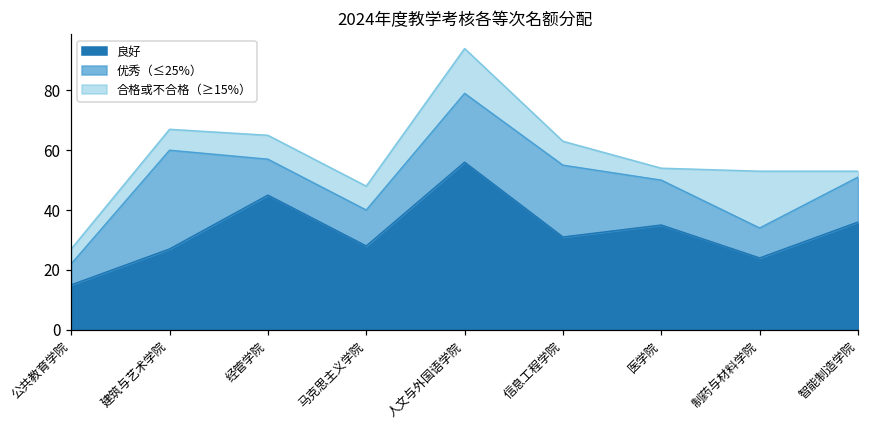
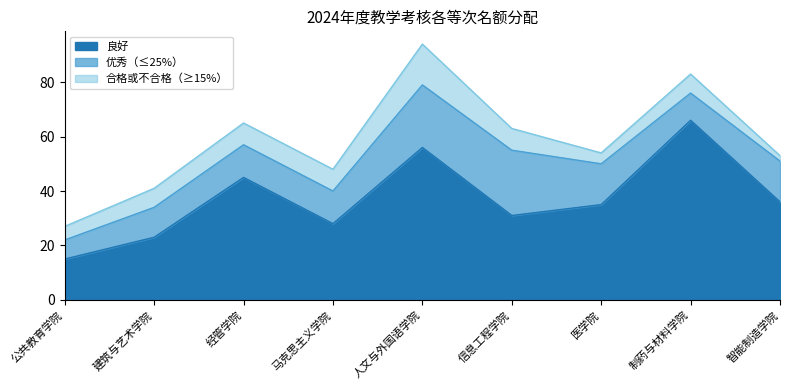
良好, 建筑与艺术学院: 27 -> 23
优秀（≤25%）, 建筑与艺术学院: 33 -> 11
良好, 制药与材料学院: 24 -> 66
合格或不合格（≥15%）, 制药与材料学院: 19 -> 7
